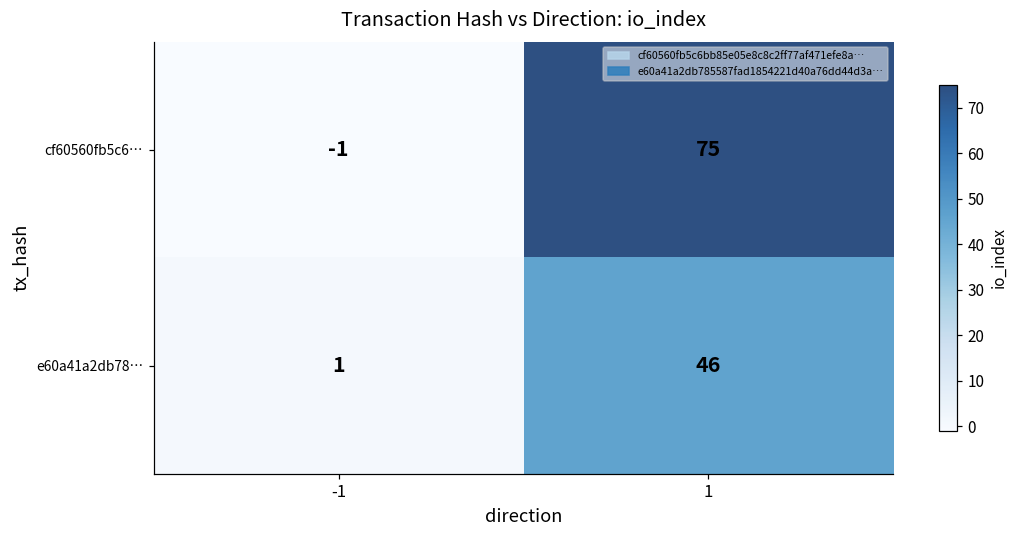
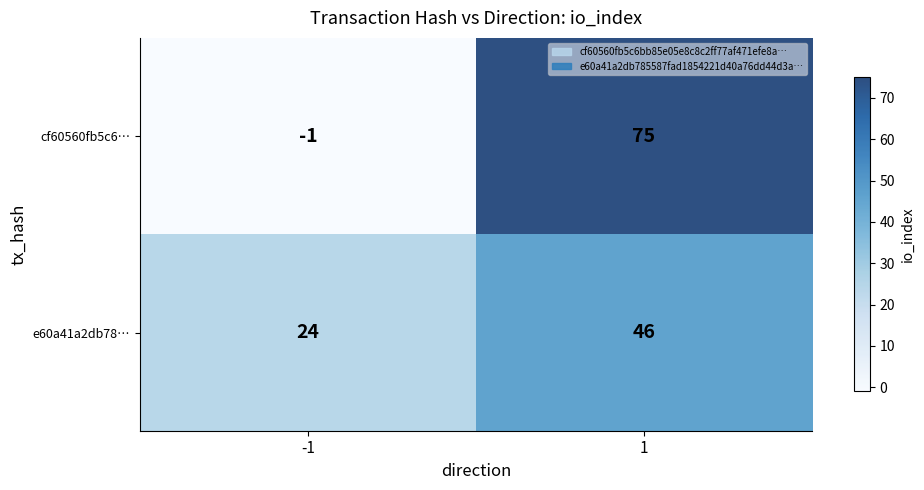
e60a41a2db78…, -1: 1 -> 24
